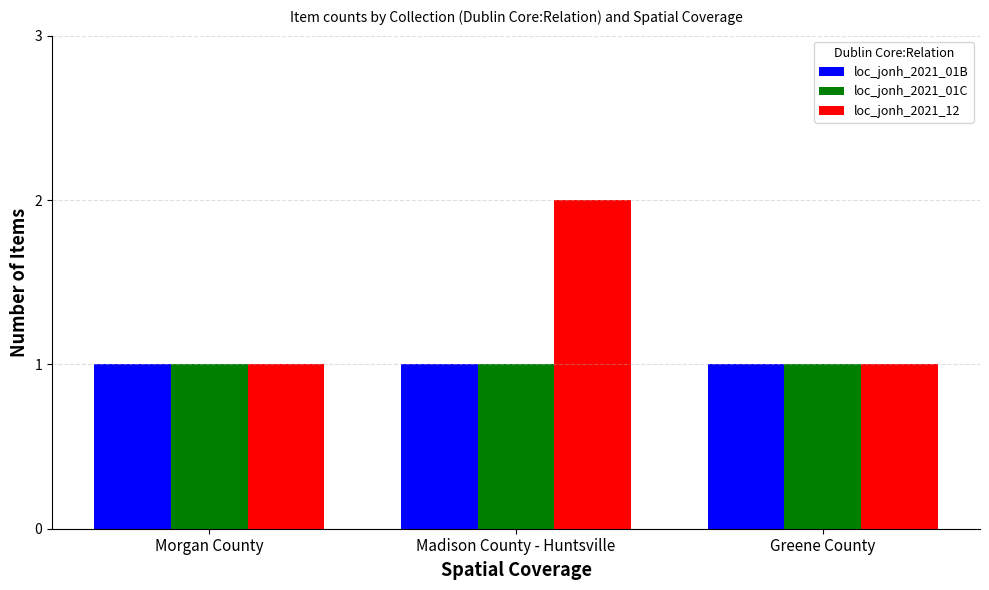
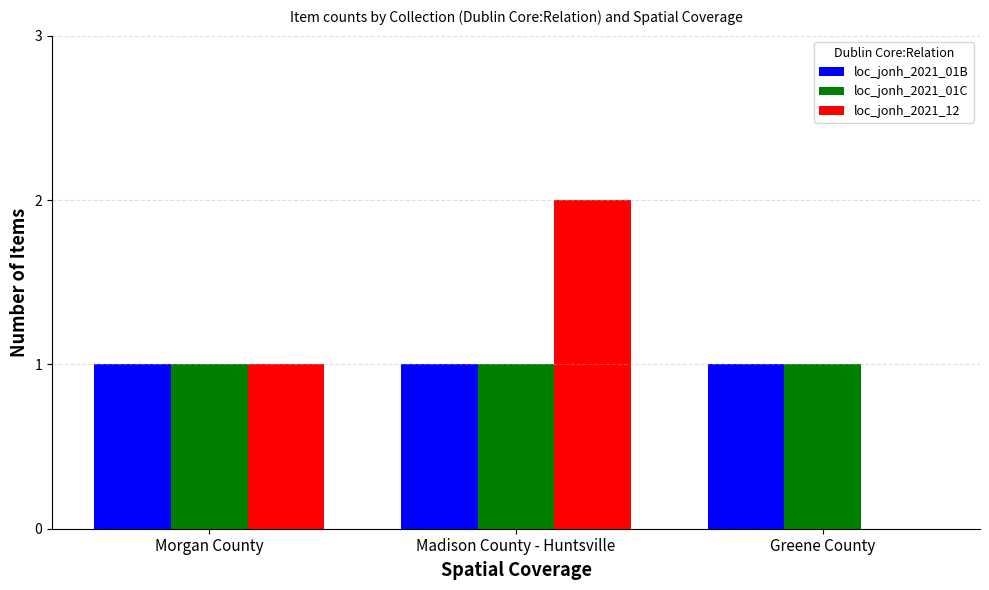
loc_jonh_2021_12, Greene County: 1 -> 0
